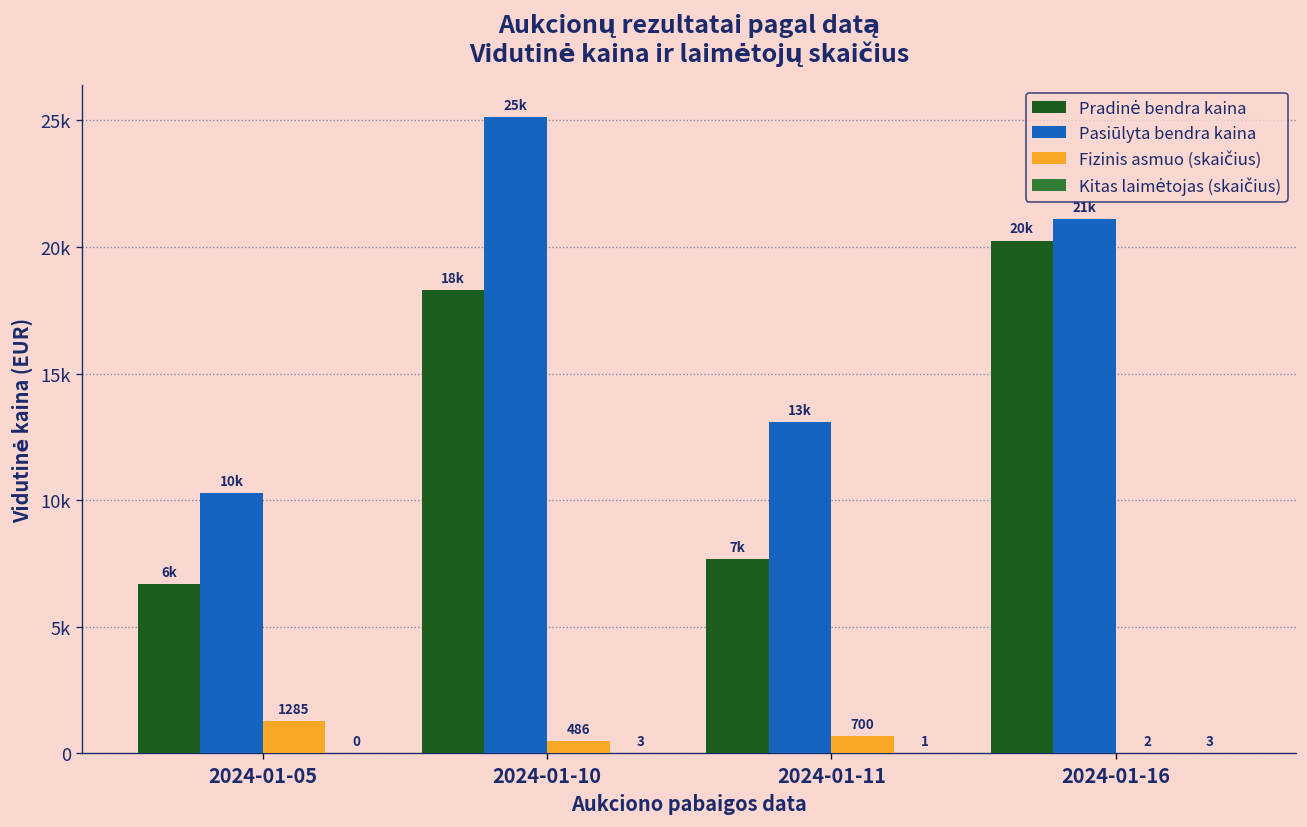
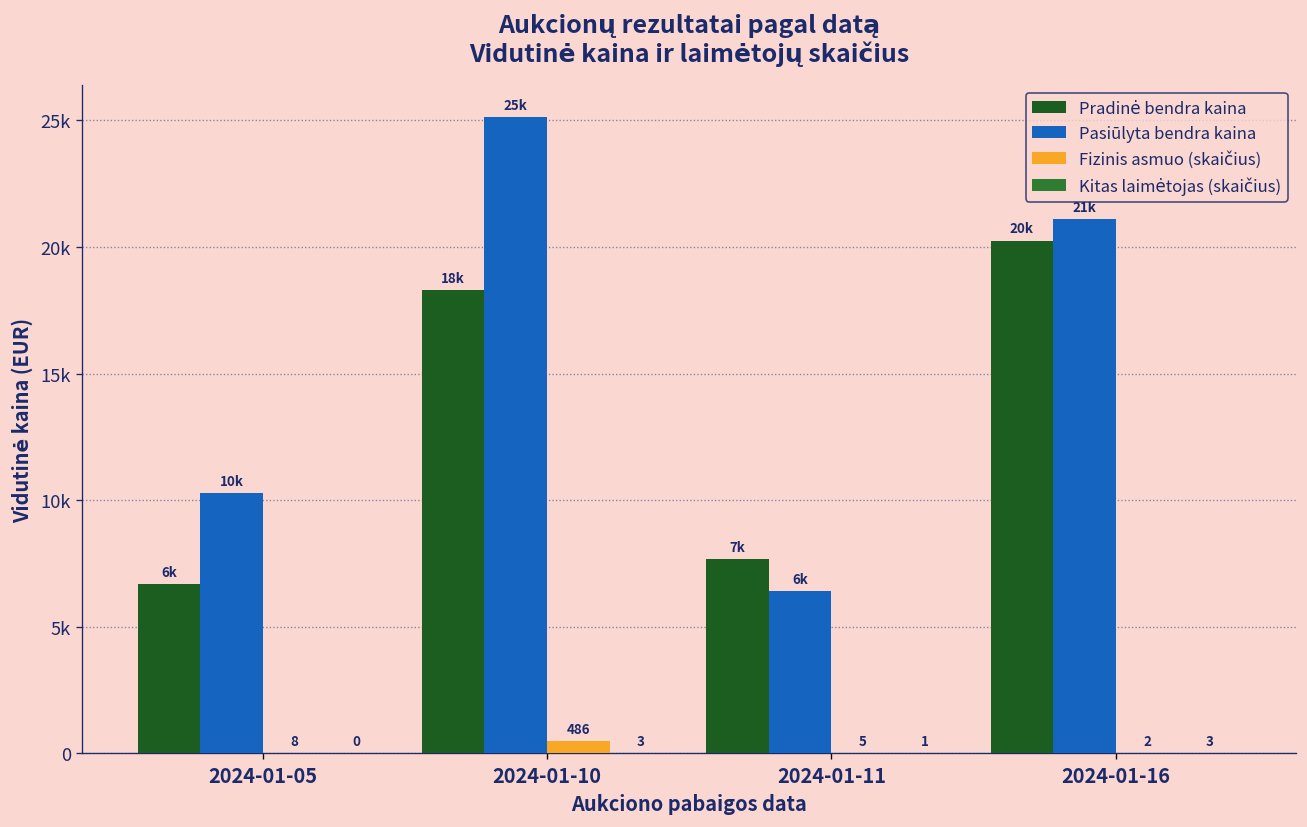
Fizinis asmuo (skaičius), 2024-01-05: 1285 -> 8
Pasiūlyta bendra kaina, 2024-01-11: 13k -> 6k
Fizinis asmuo (skaičius), 2024-01-11: 700 -> 5
